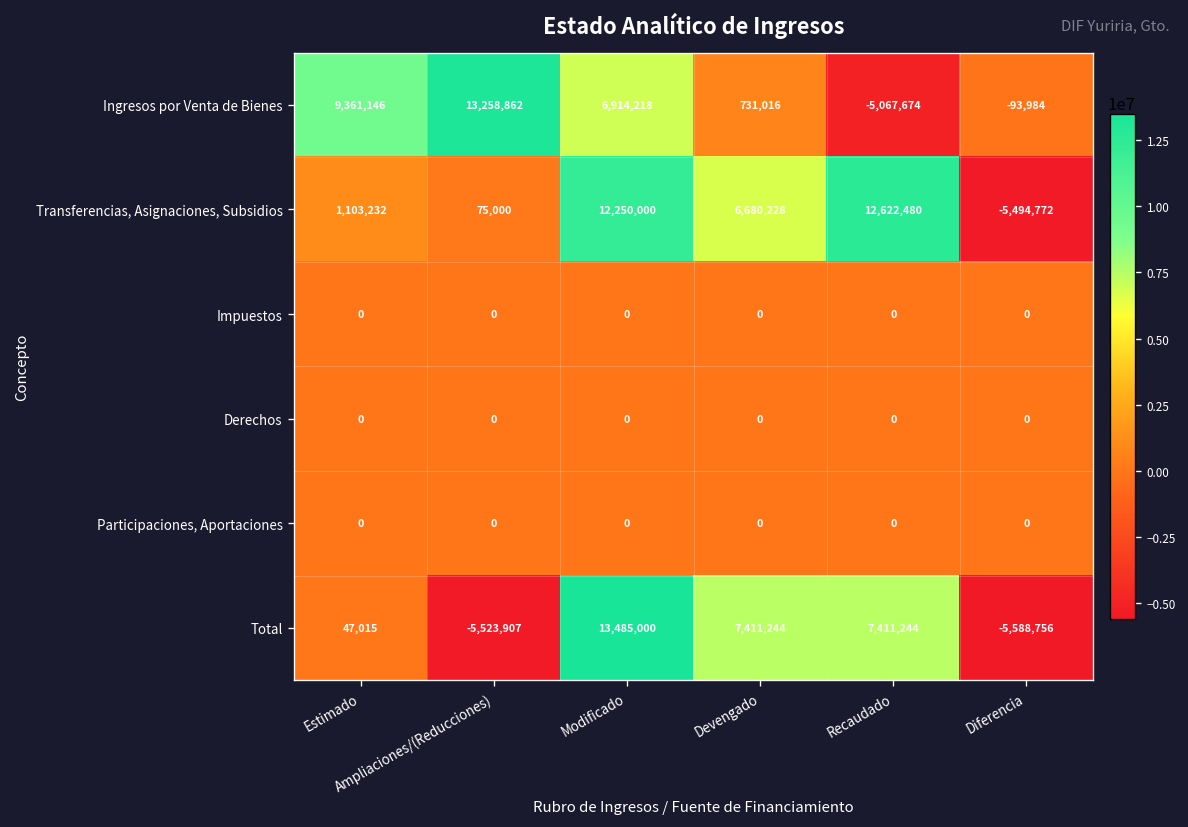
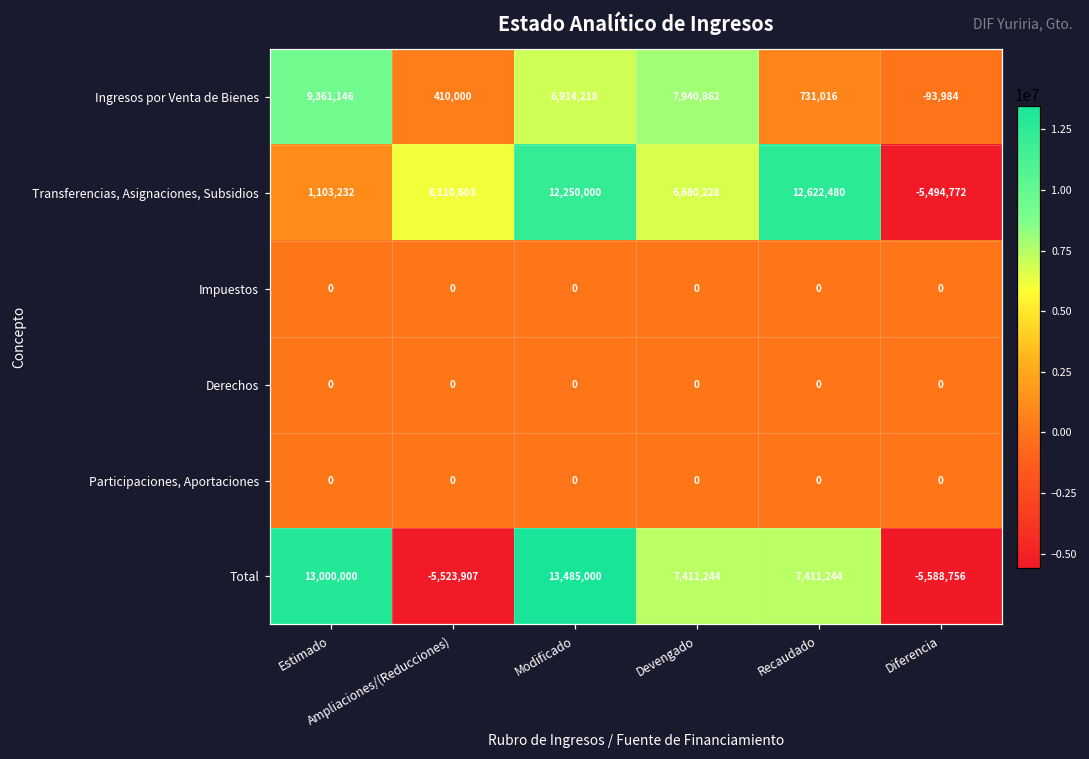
Ingresos por Venta de Bienes, Ampliaciones/(Reducciones): 13,258,862 -> 410,000
Ingresos por Venta de Bienes, Devengado: 731,016 -> 7,940,862
Ingresos por Venta de Bienes, Recaudado: -5,067,674 -> 731,016
Transferencias, Asignaciones, Subsidios, Ampliaciones/(Reducciones): 75,000 -> 6,110,603
Total, Estimado: 47,015 -> 13,000,000
